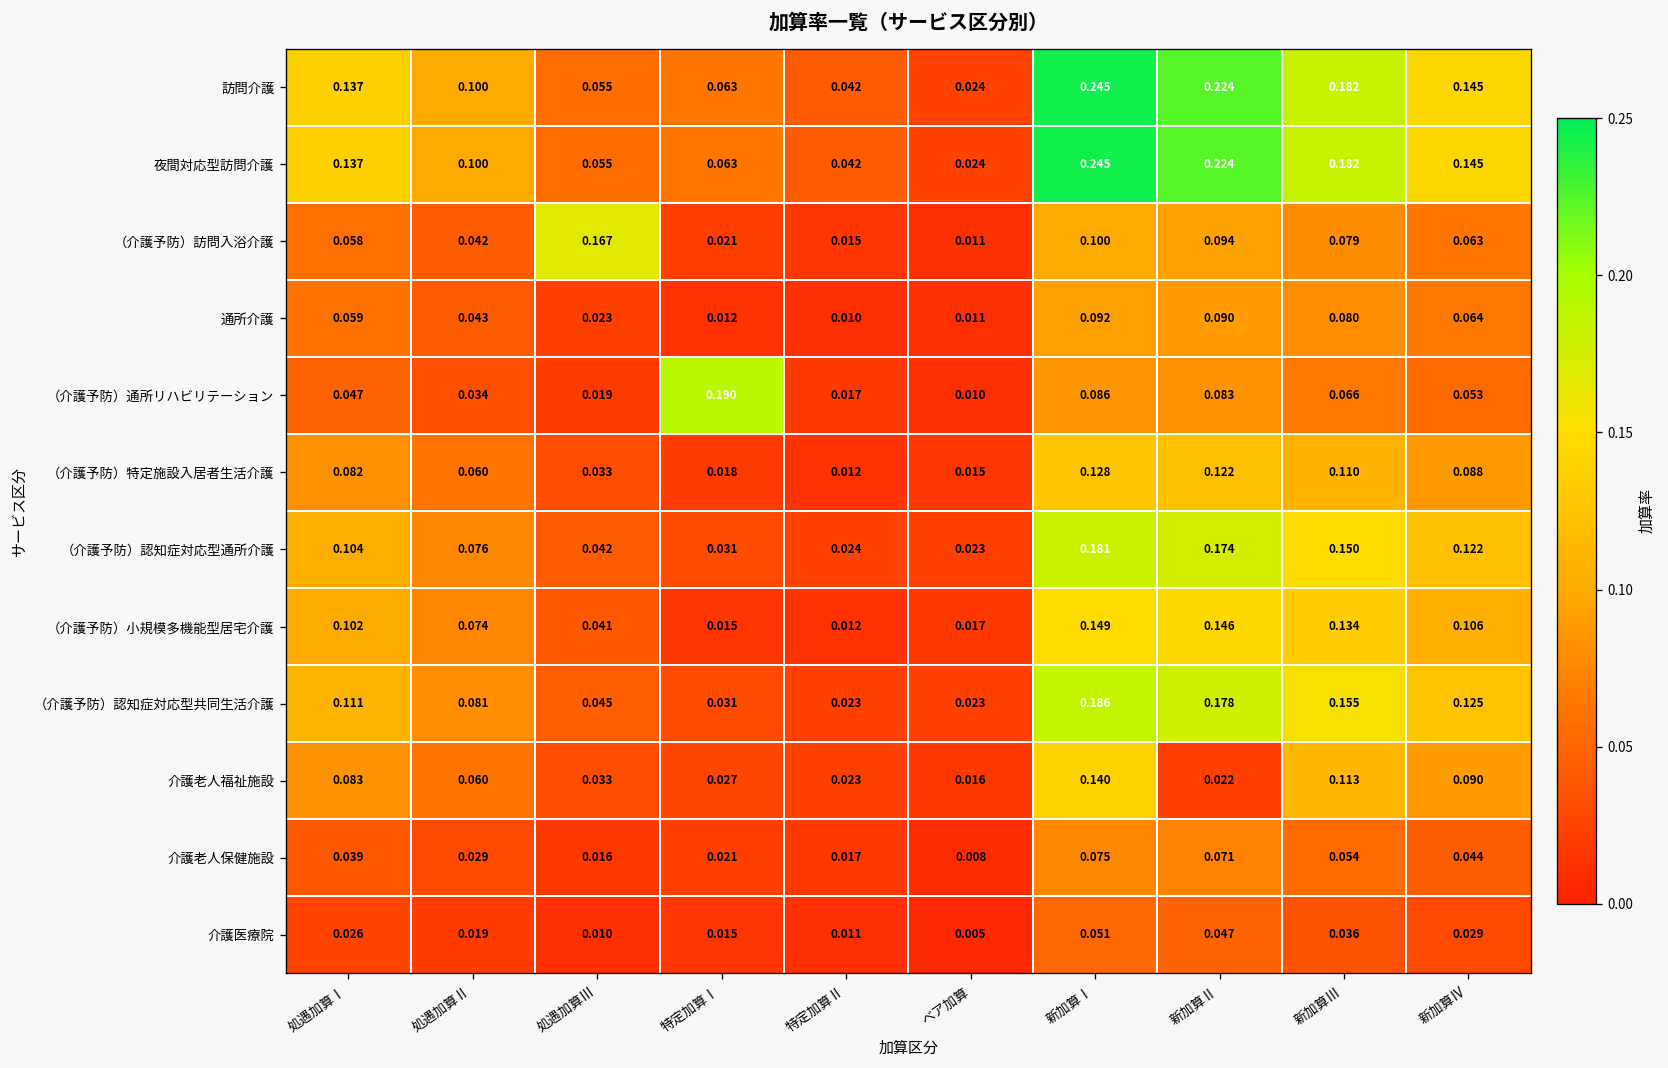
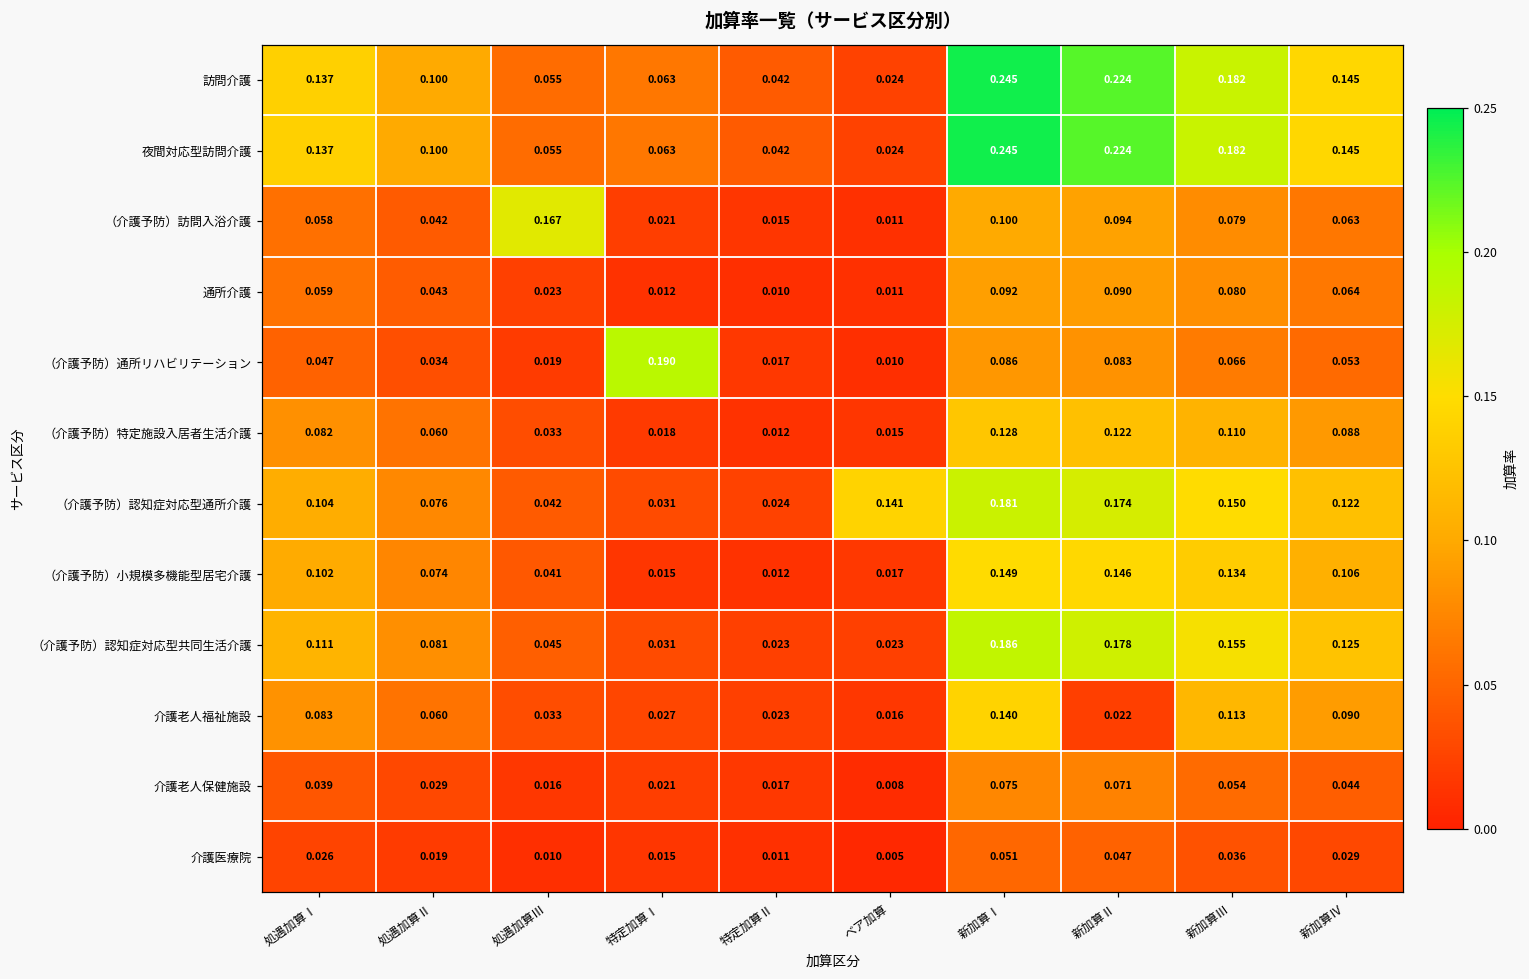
（介護予防）認知症対応型通所介護, ベア加算: 0.023 -> 0.141
